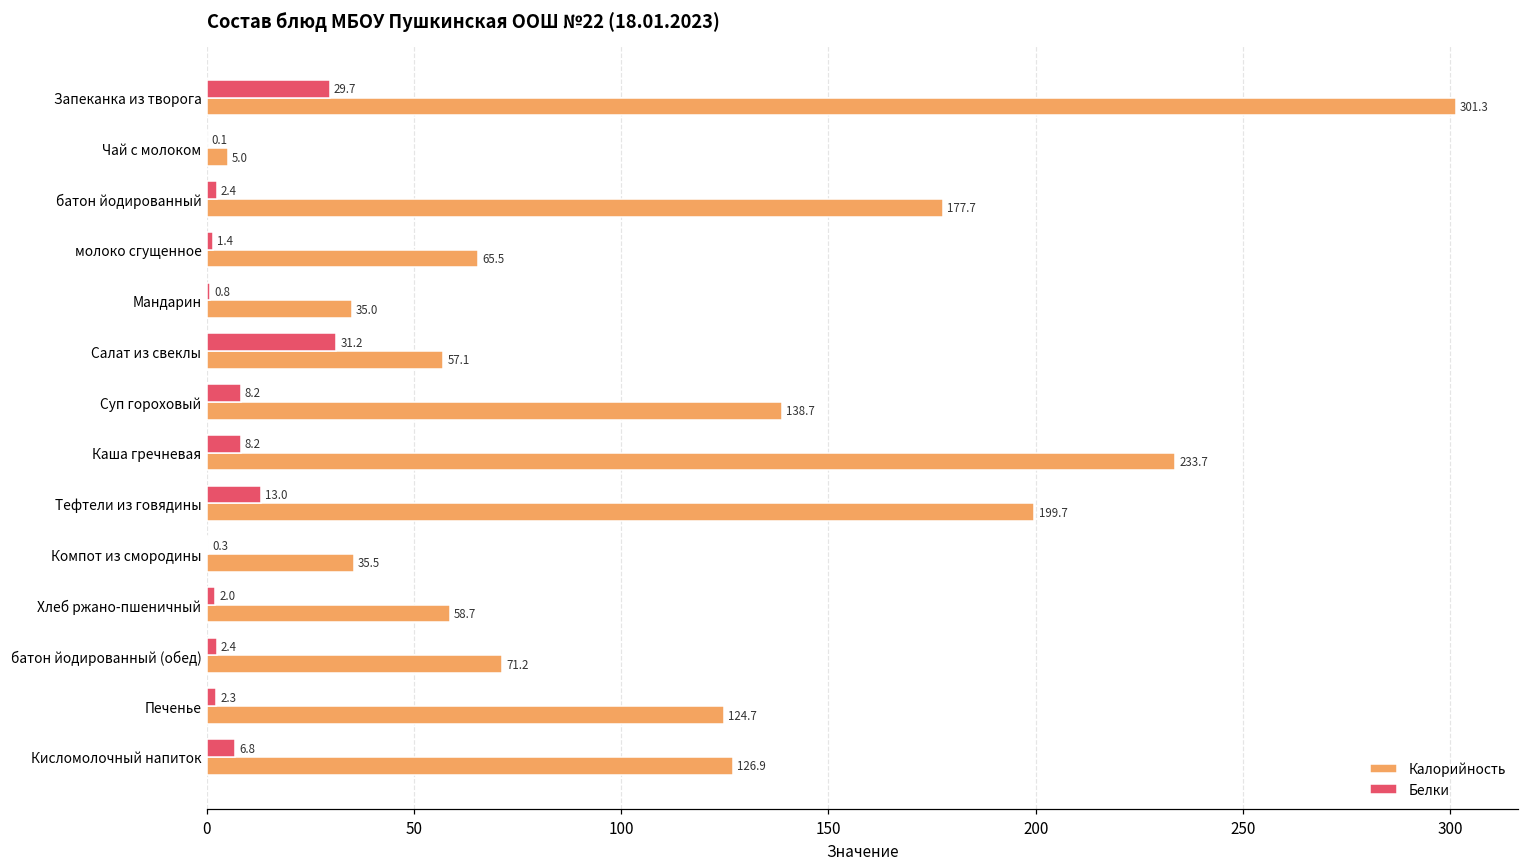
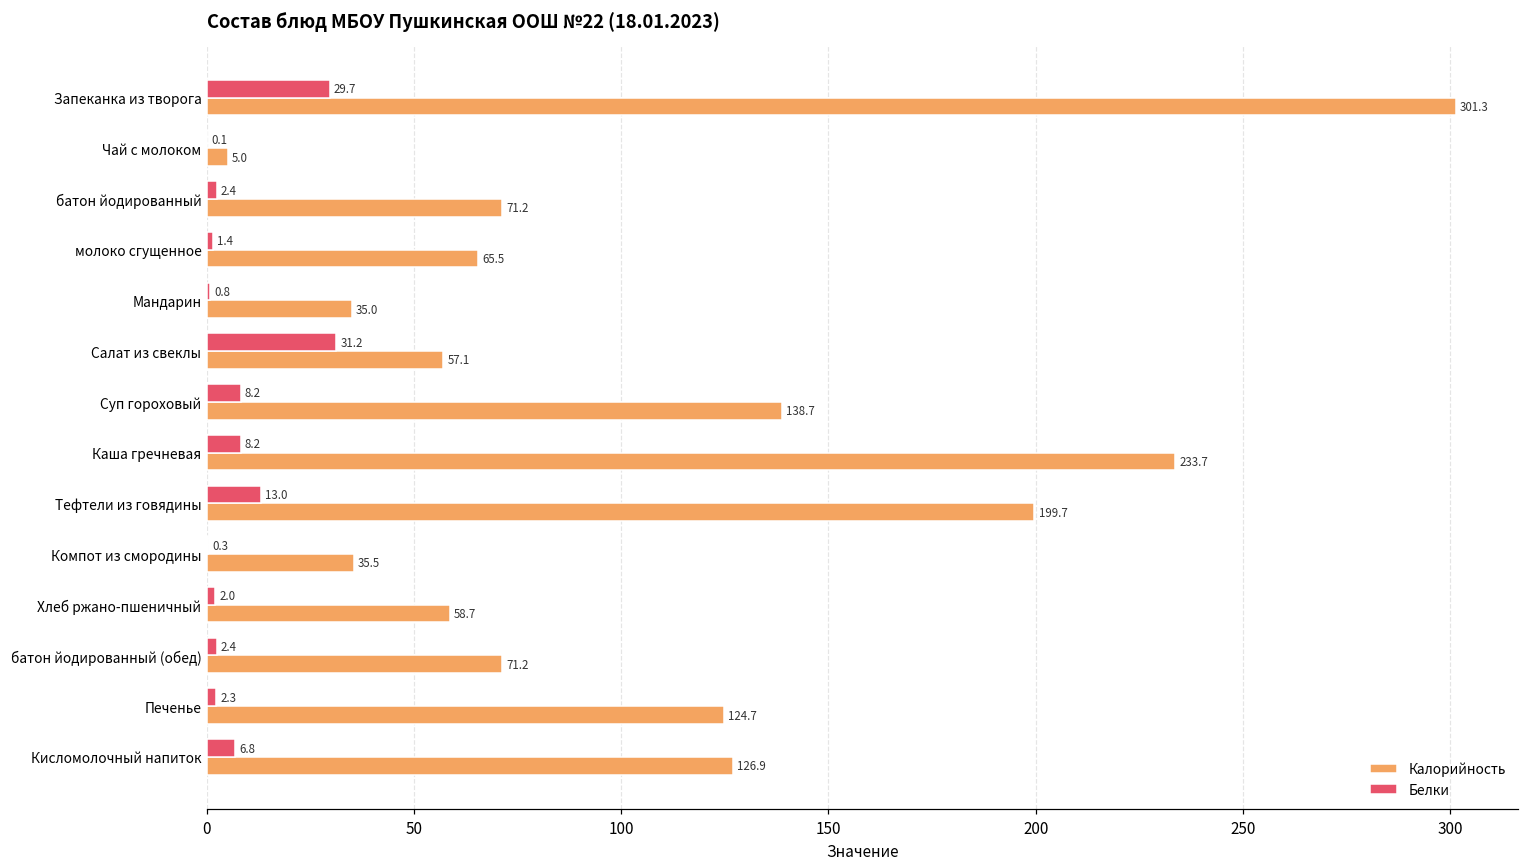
Калорийность, батон йодированный: 177.7 -> 71.2
